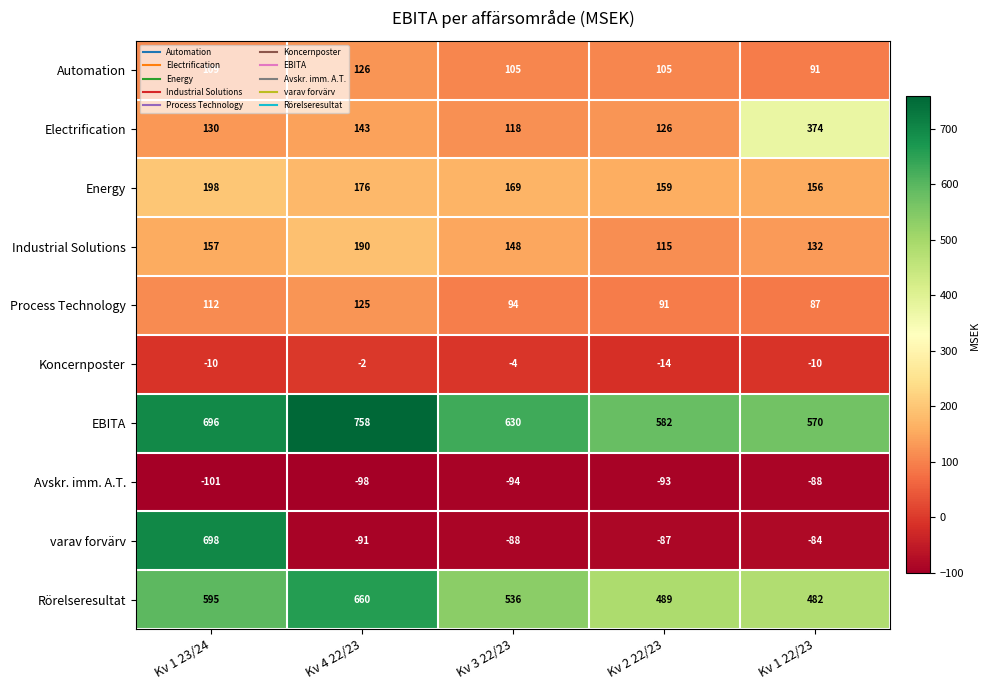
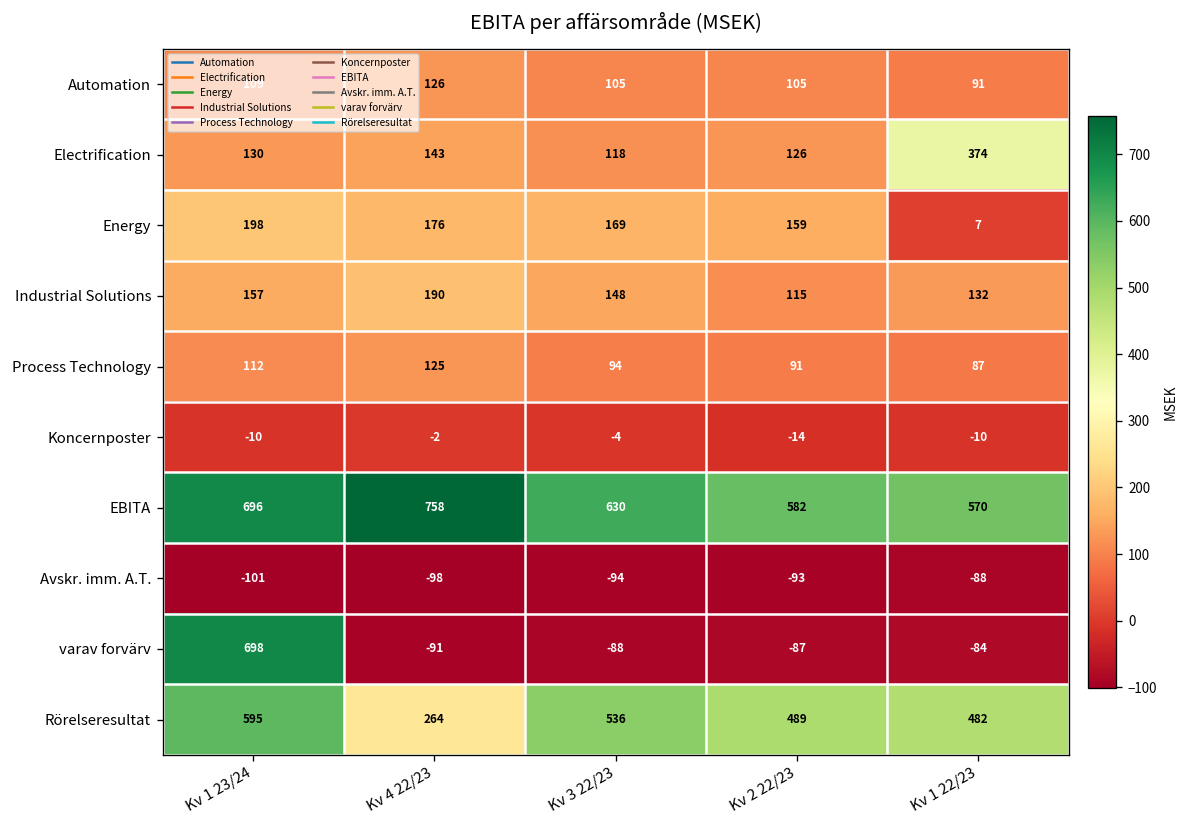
Energy, Kv 1 22/23: 156 -> 7
Rörelseresultat, Kv 4 22/23: 660 -> 264
